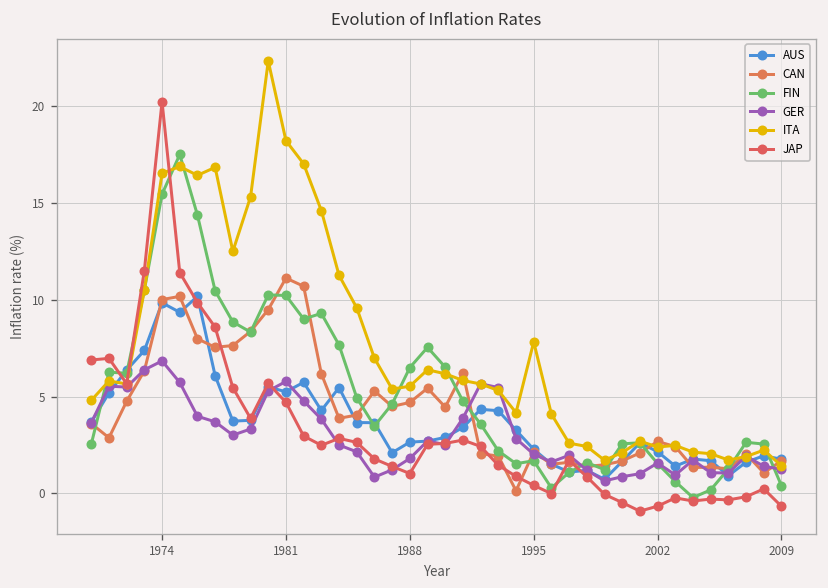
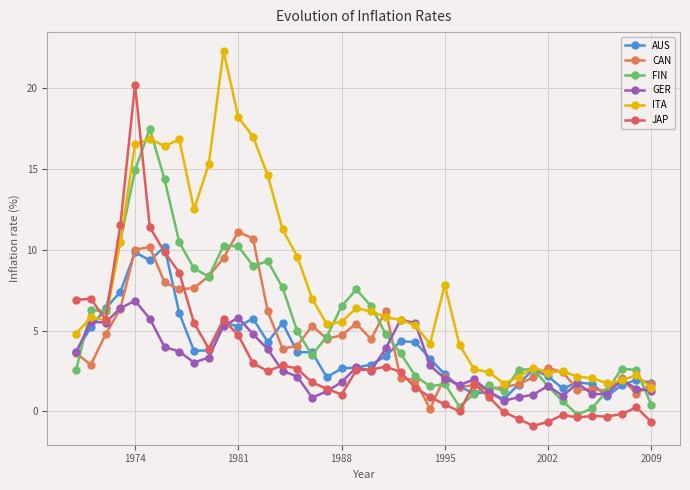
FIN, 1974: 15.4 -> 14.9
